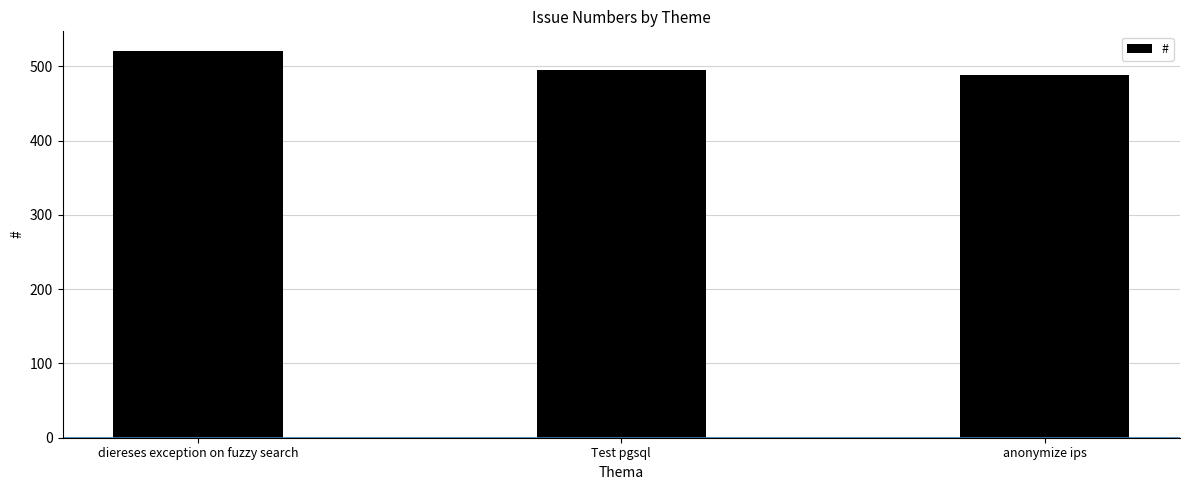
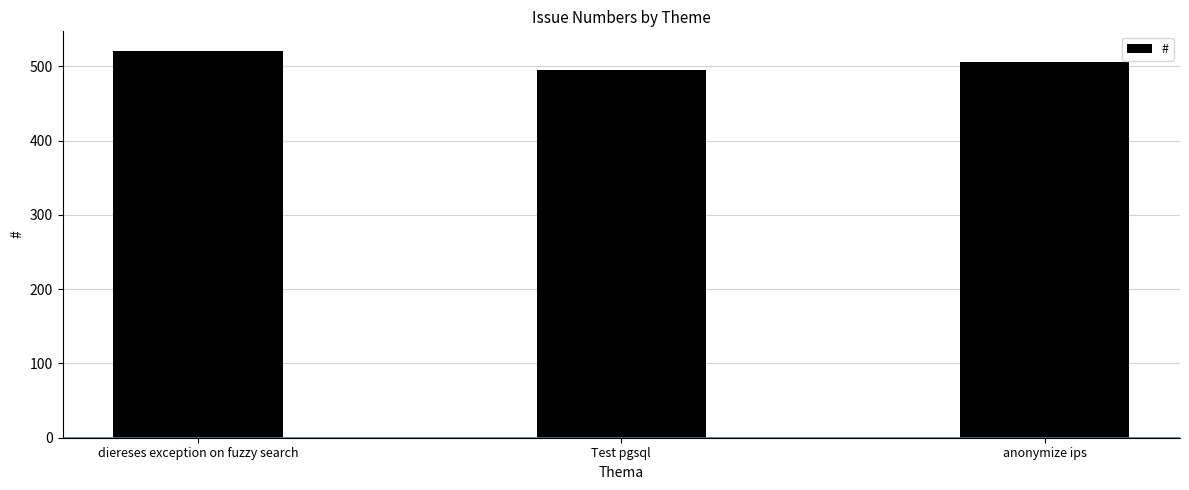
anonymize ips: 490 -> 510
